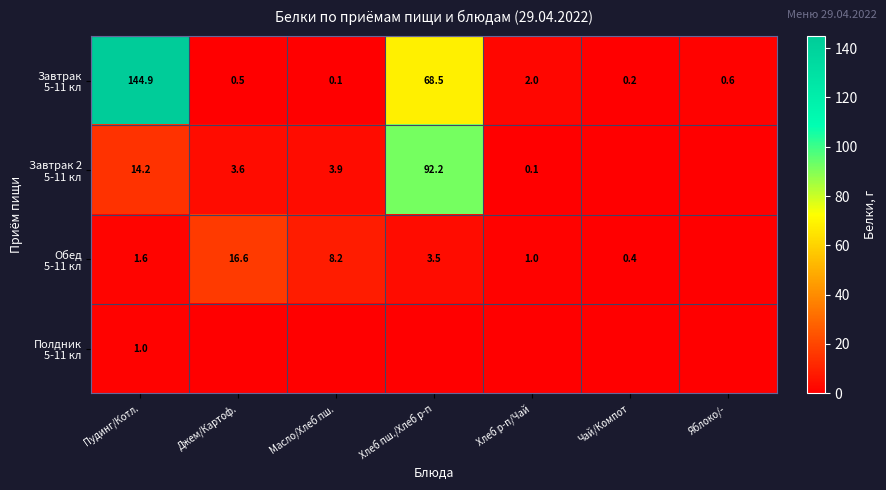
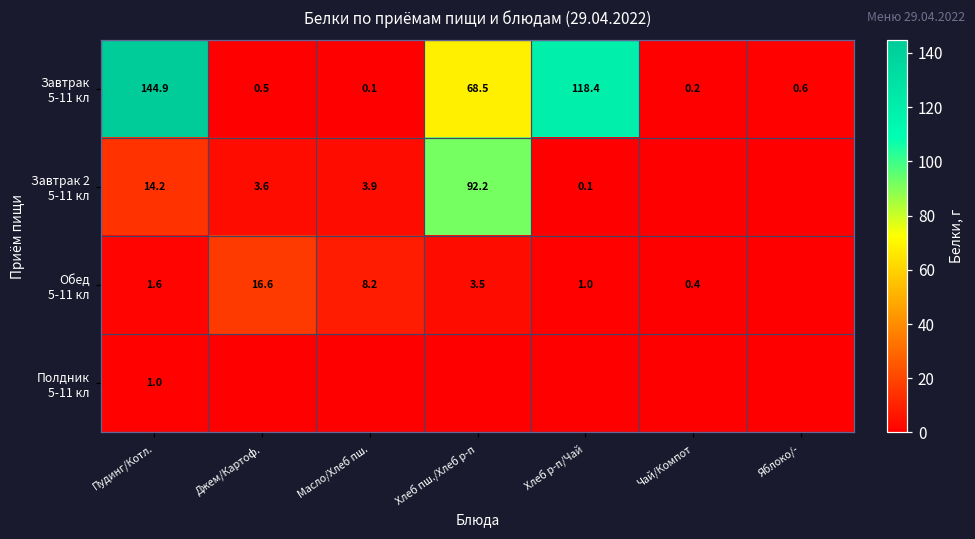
Завтрак 5-11 кл, Хлеб р-п/Чай: 2.0 -> 118.4
